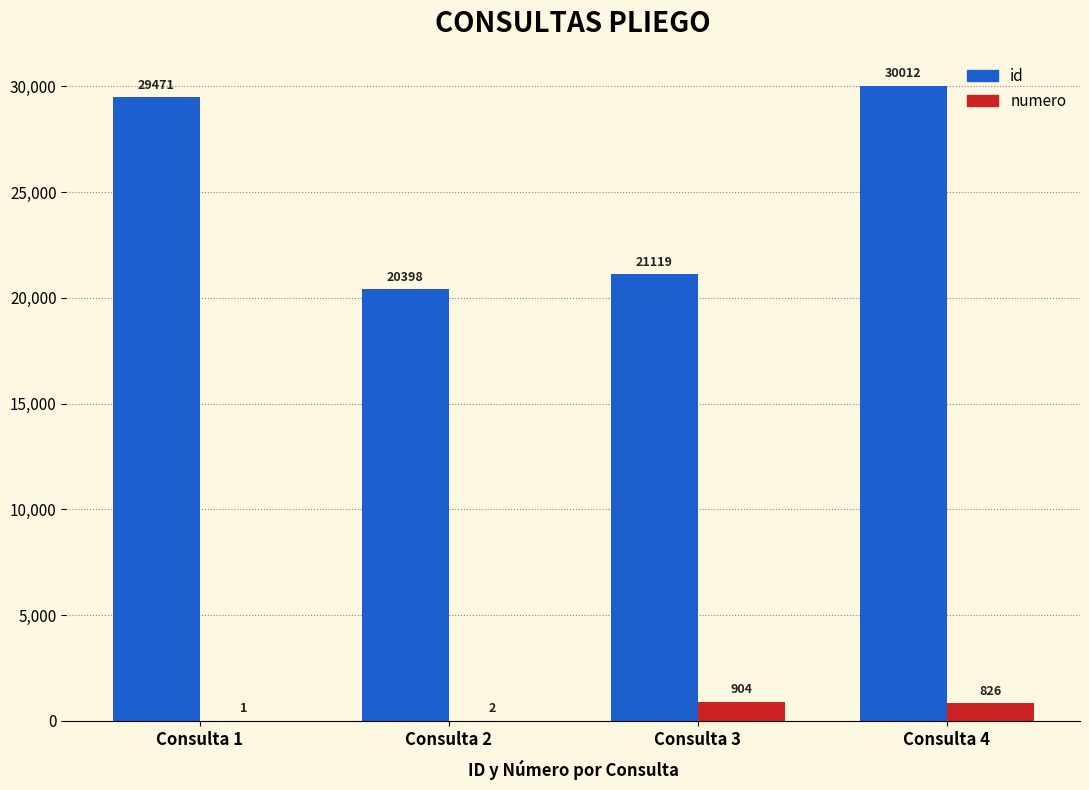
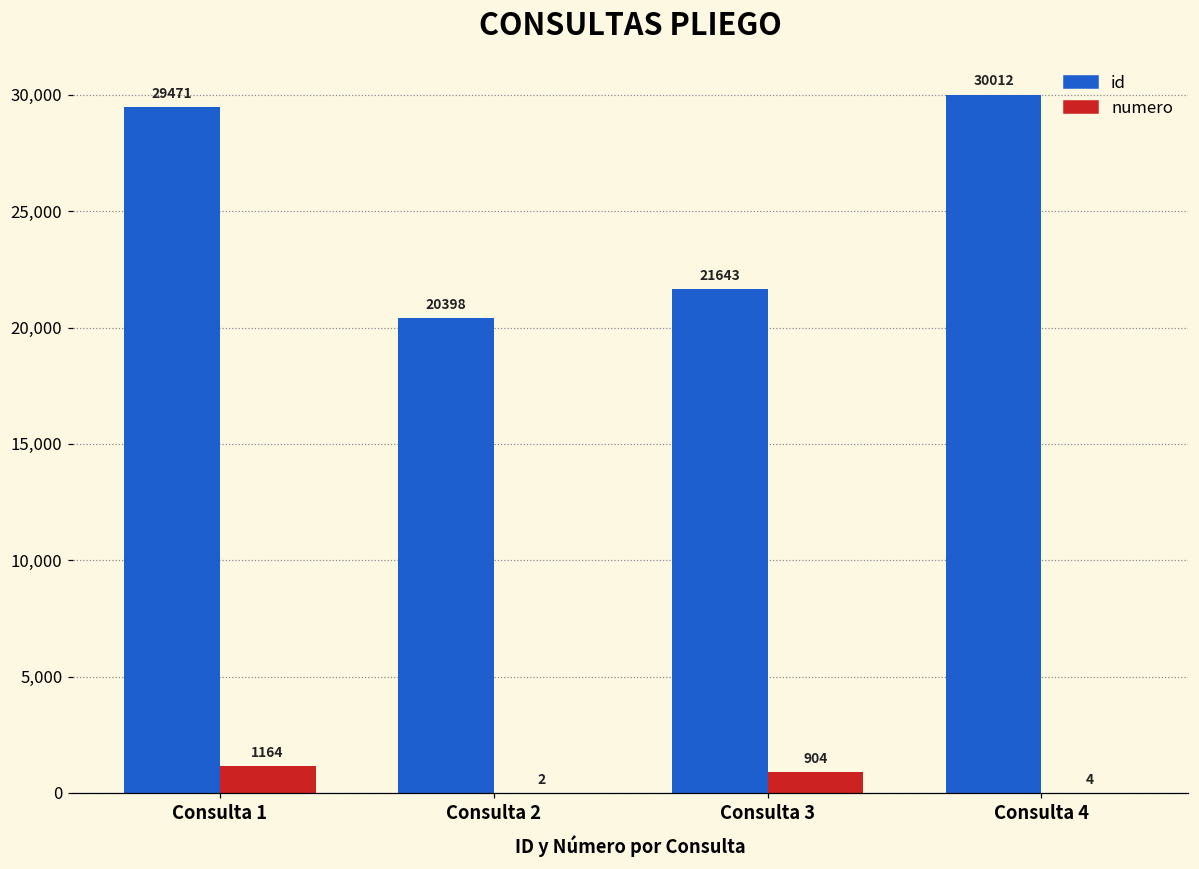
numero, Consulta 1: 1 -> 1164
id, Consulta 3: 21119 -> 21643
numero, Consulta 4: 826 -> 4
